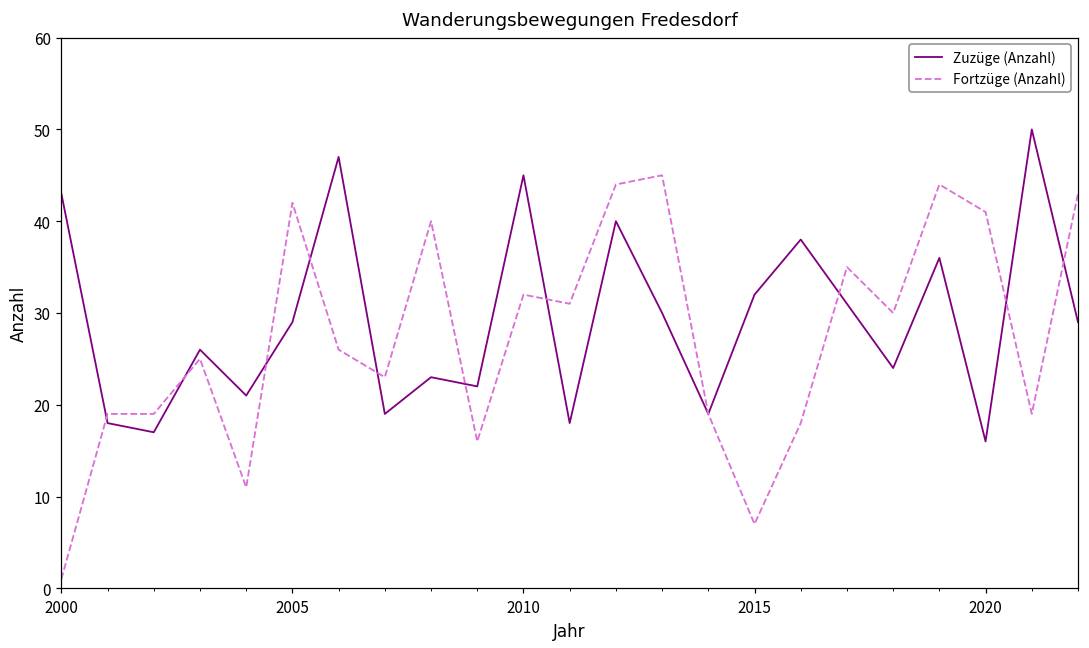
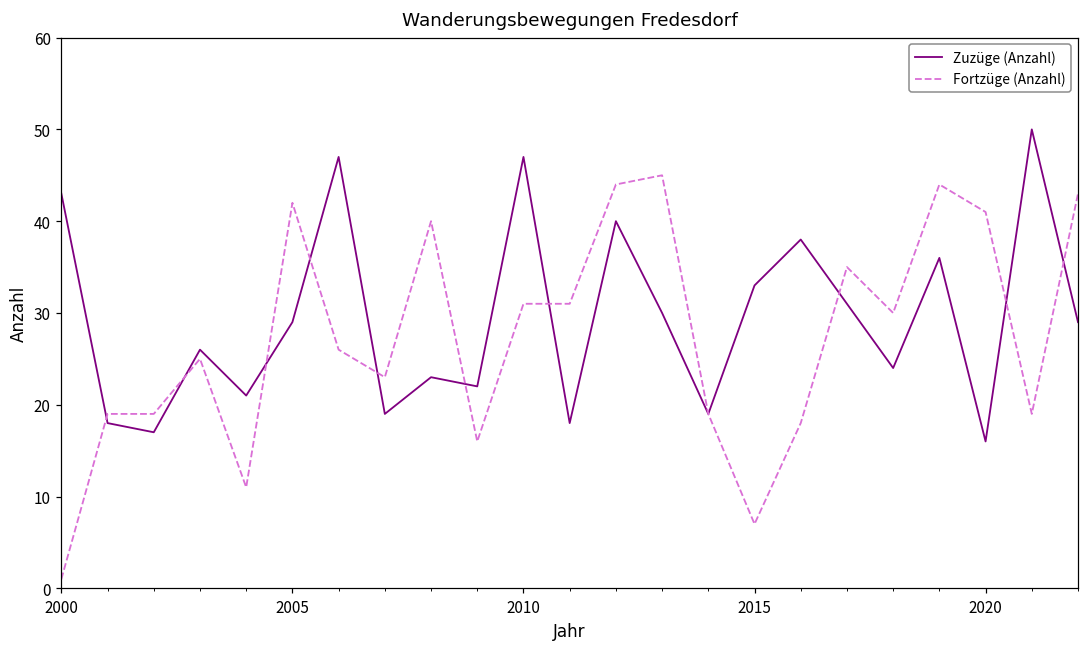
Zuzüge (Anzahl), 2010: 45 -> 47
Fortzüge (Anzahl), 2010: 32 -> 31
Zuzüge (Anzahl), 2015: 32 -> 33
